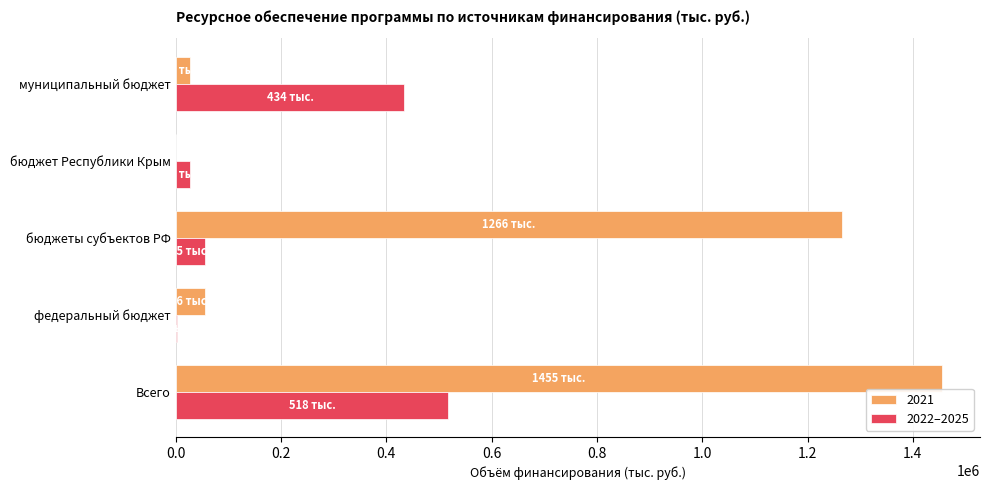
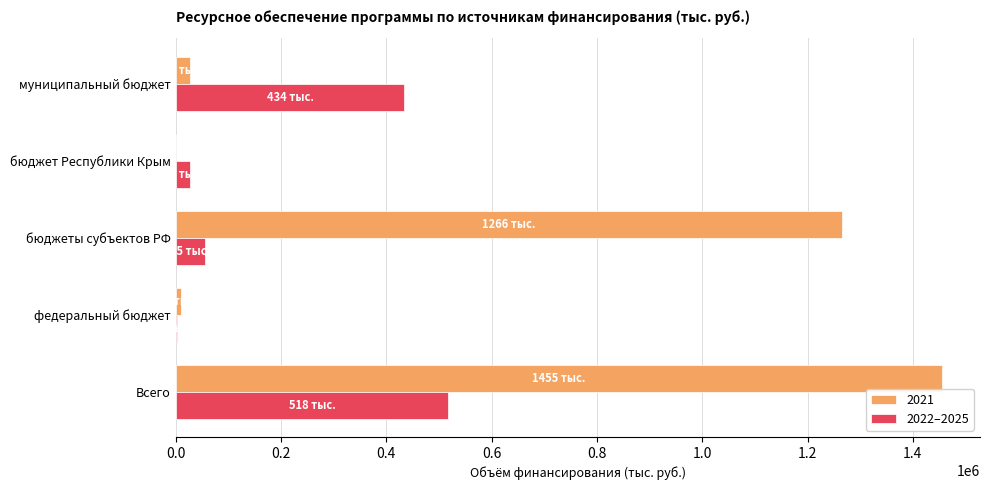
2021, федеральный бюджет: 60000 -> 10000
